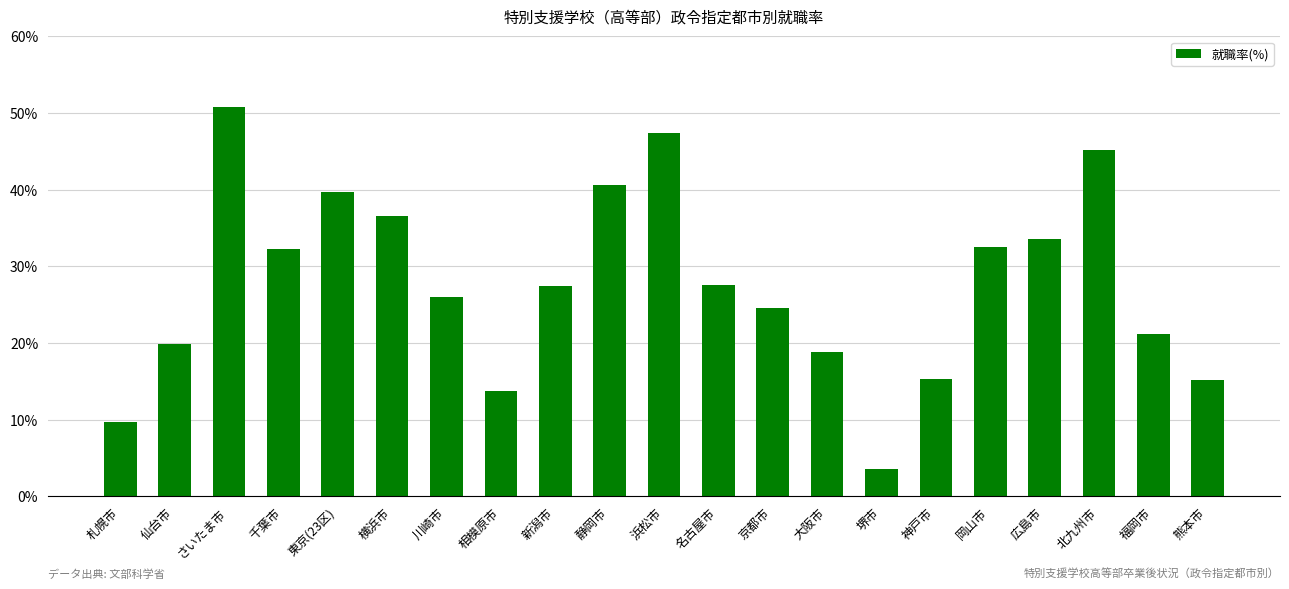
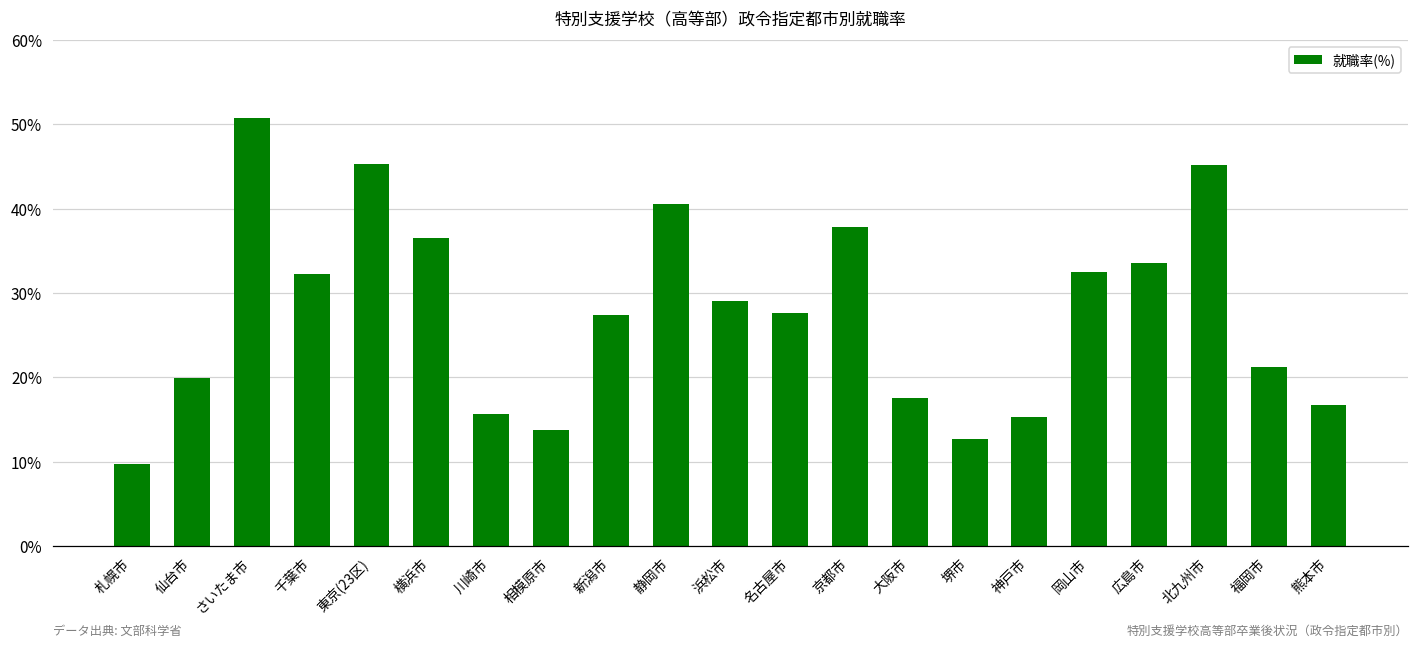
東京(23区): 40% -> 45%
川崎市: 26% -> 16%
浜松市: 47% -> 29%
京都市: 25% -> 38%
大阪市: 19% -> 18%
堺市: 4% -> 13%
熊本市: 15% -> 17%
